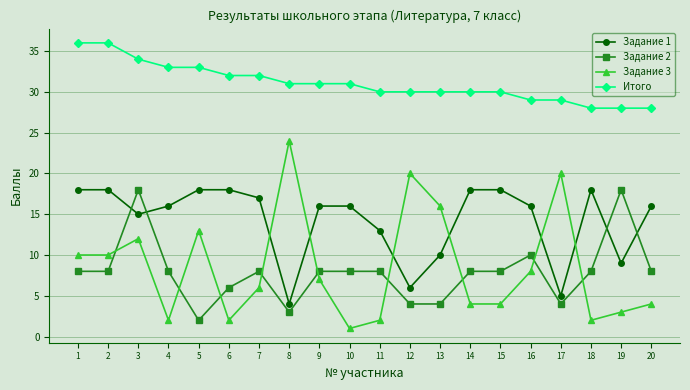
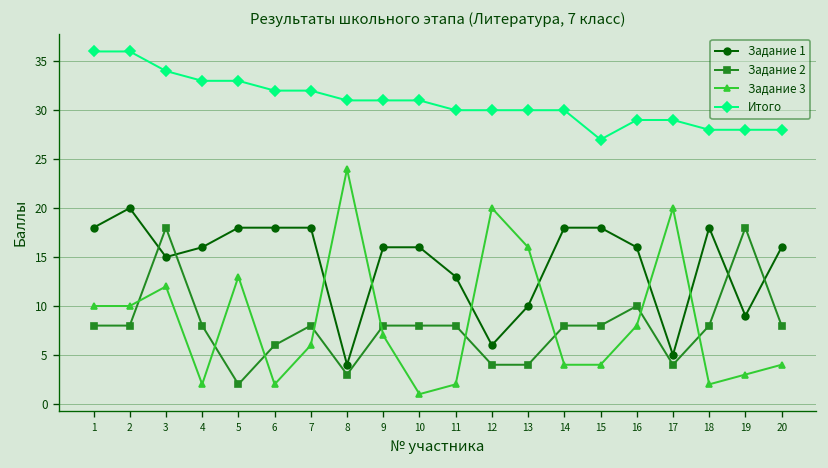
Задание 1, 2: 18 -> 20
Задание 1, 7: 17 -> 18
Итого, 15: 30 -> 27
